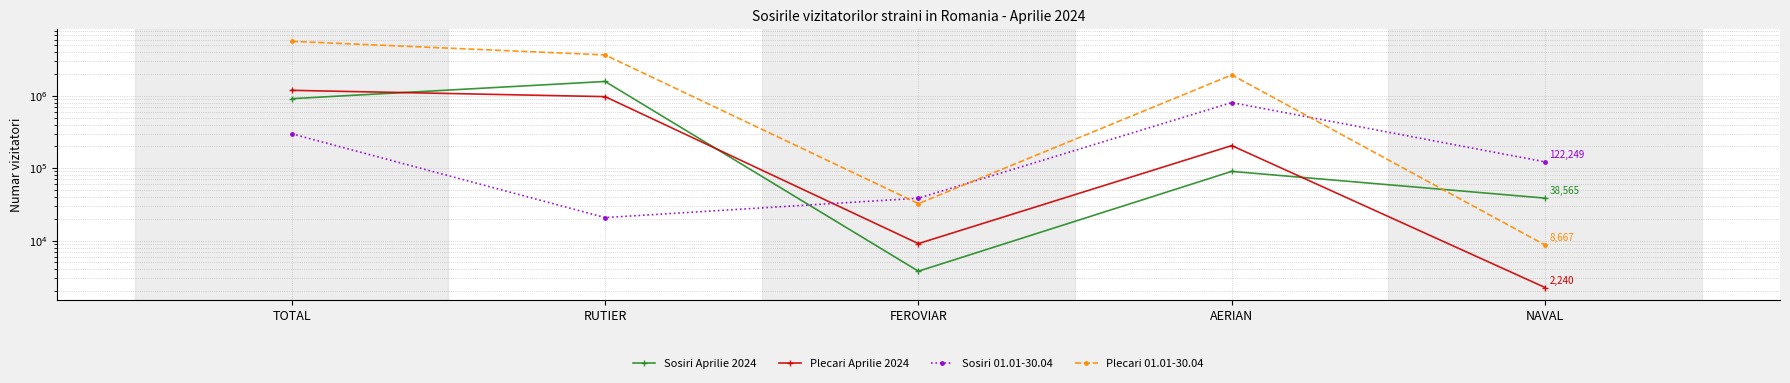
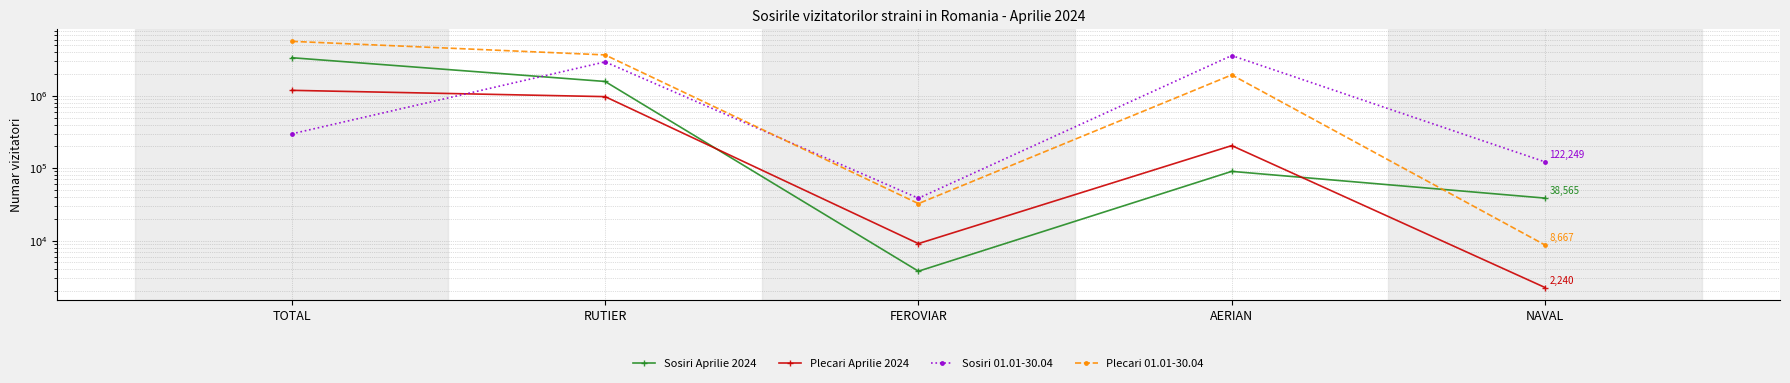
Sosiri Aprilie 2024, TOTAL: 900000 -> 3000000
Sosiri 01.01-30.04, RUTIER: 21000 -> 2900000
Sosiri 01.01-30.04, AERIAN: 800000 -> 4000000
